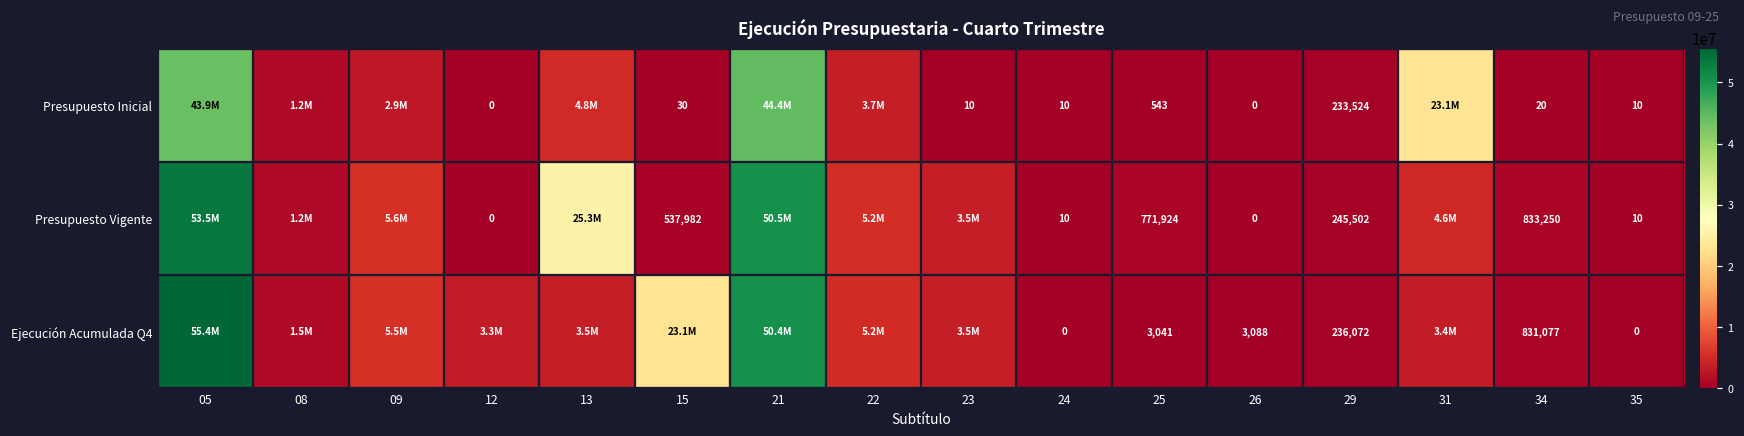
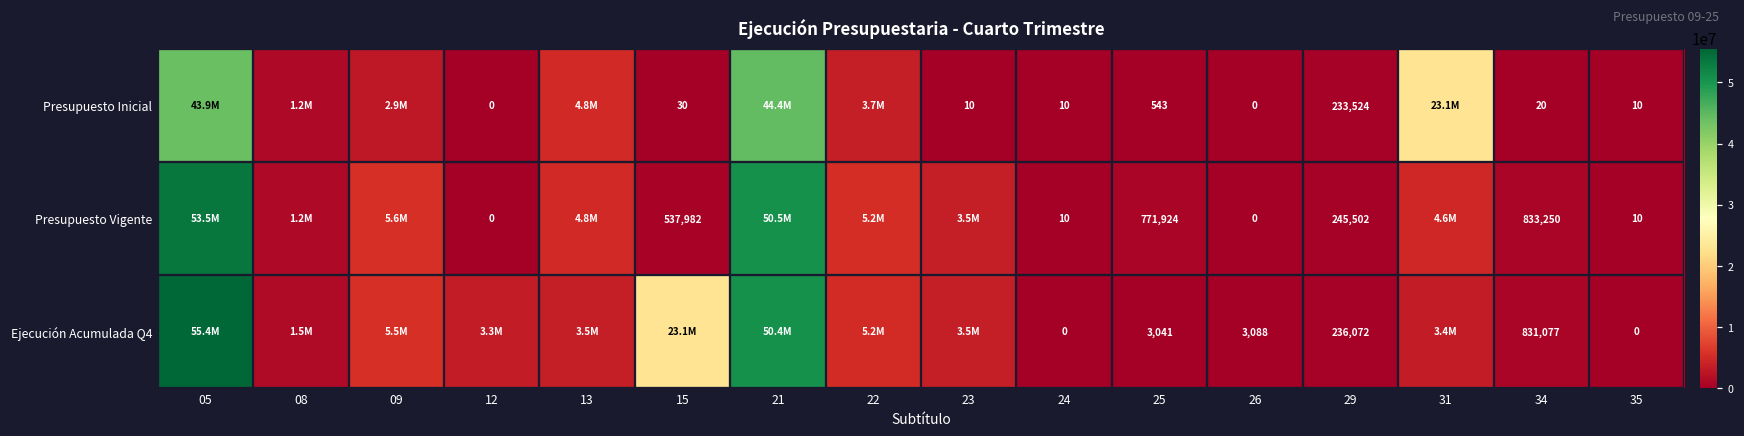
Presupuesto Vigente, 13: 25.3M -> 4.8M
